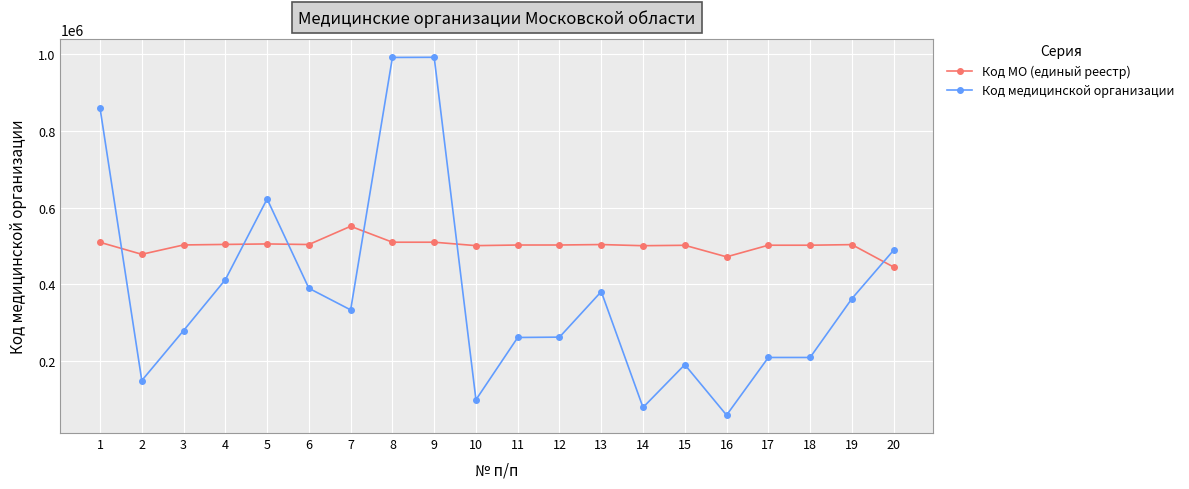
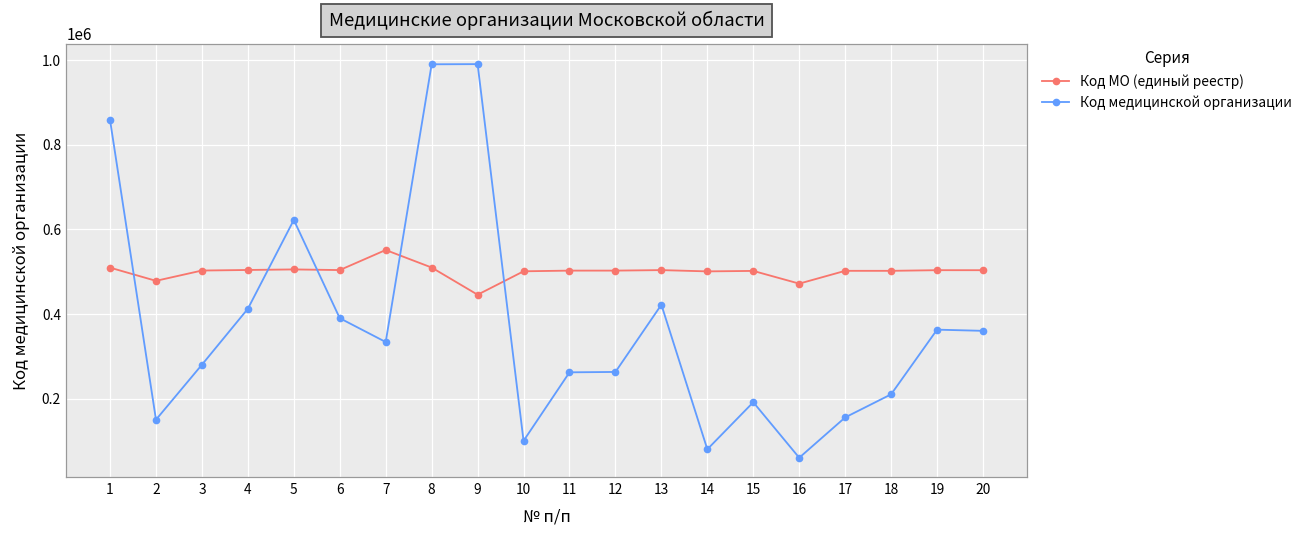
Код МО (единый реестр), 9: 510000 -> 450000
Код медицинской организации, 13: 380000 -> 420000
Код медицинской организации, 17: 210000 -> 160000
Код МО (единый реестр), 20: 450000 -> 500000
Код медицинской организации, 20: 490000 -> 360000
